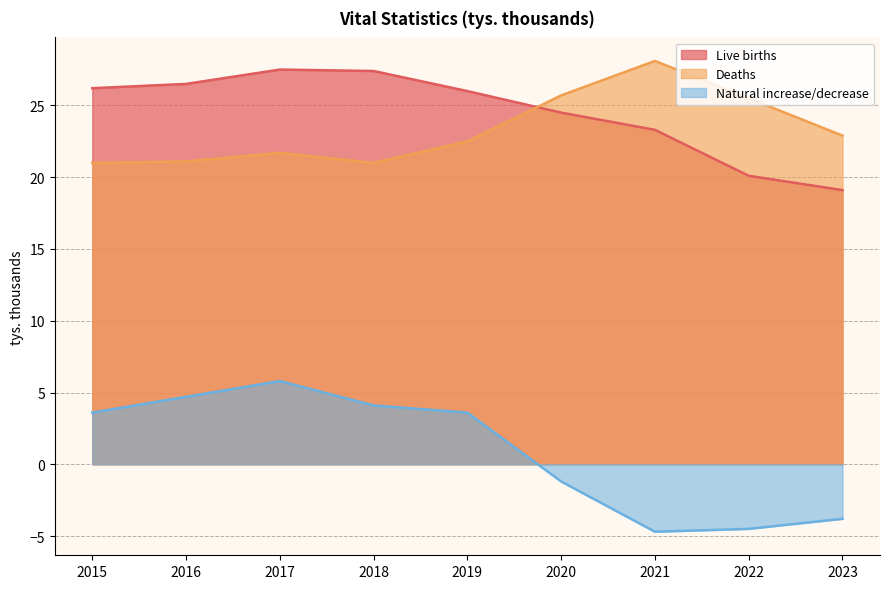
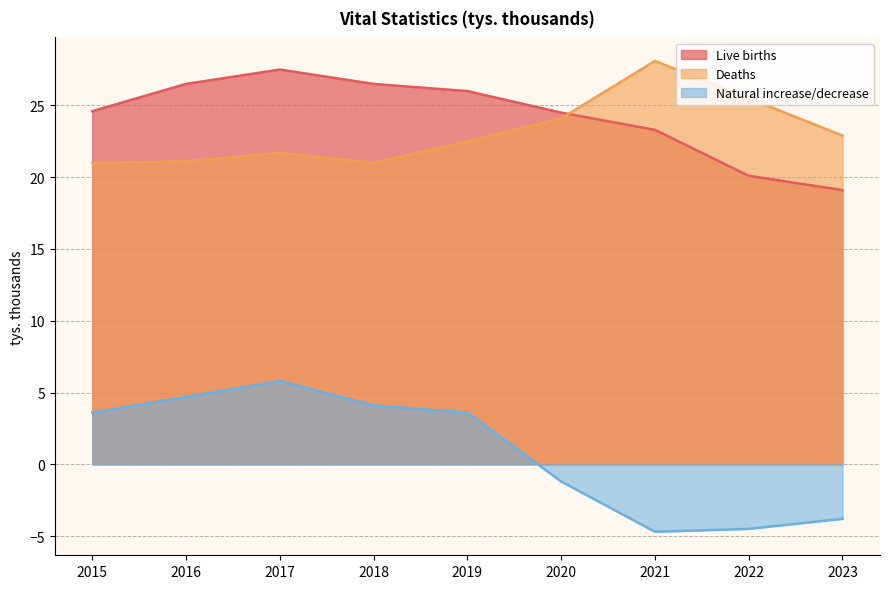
Live births, 2015: 26.2 -> 24.6
Live births, 2018: 27.4 -> 26.5
Deaths, 2020: 25.7 -> 24.1
